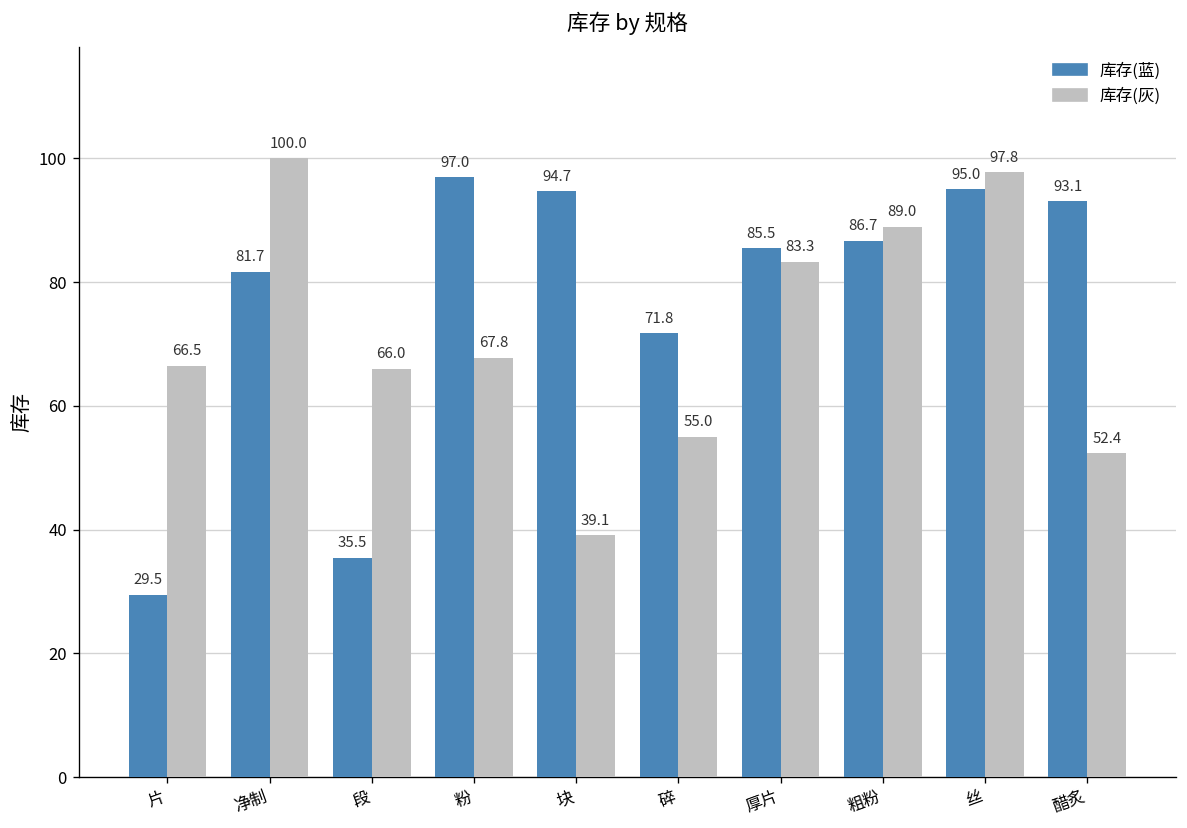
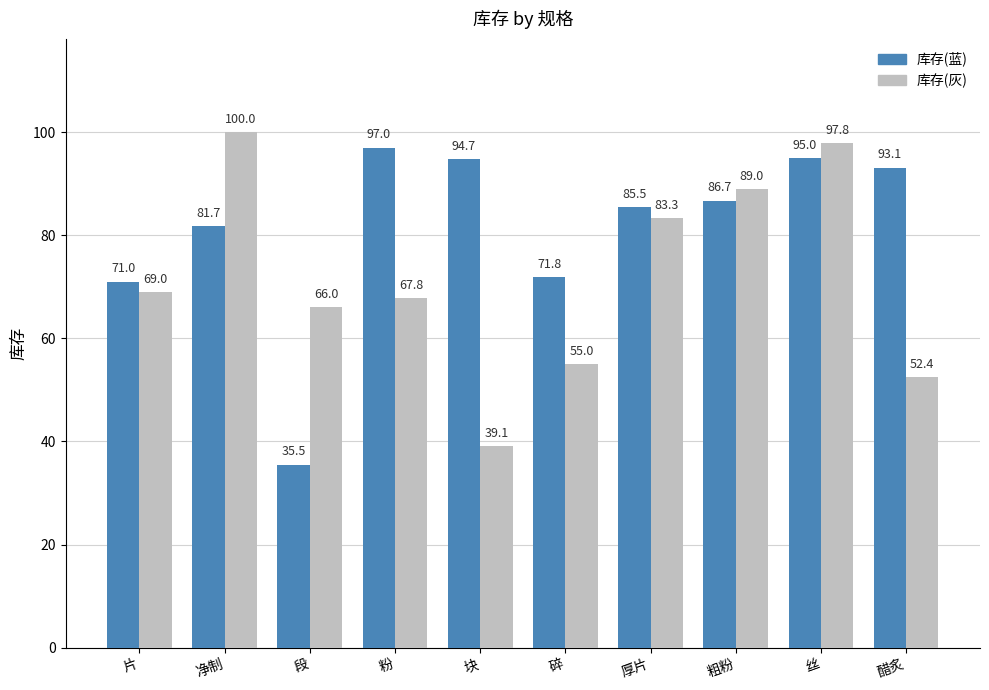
库存(蓝), 片: 29.5 -> 71.0
库存(灰), 片: 66.5 -> 69.0
